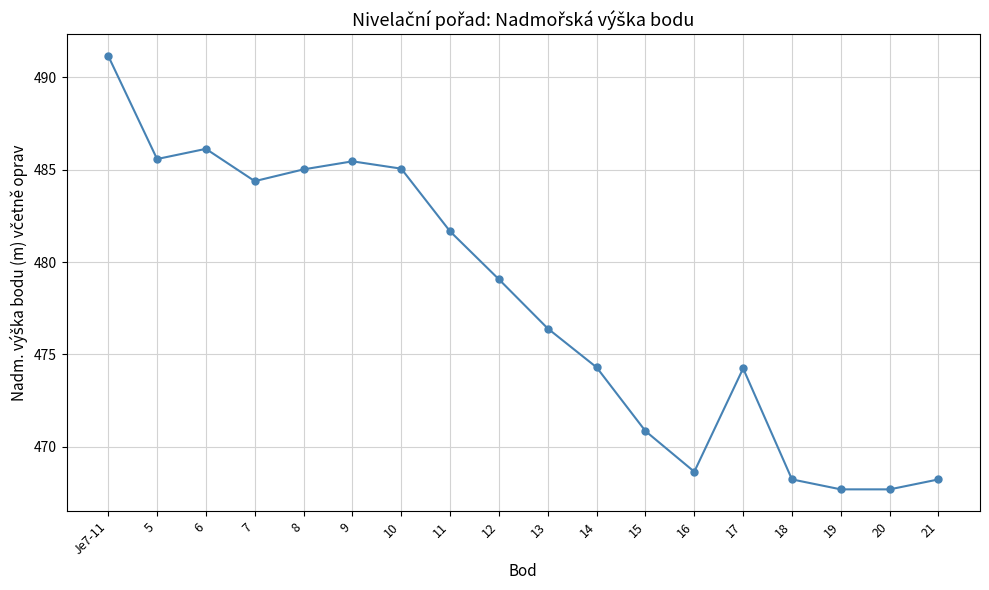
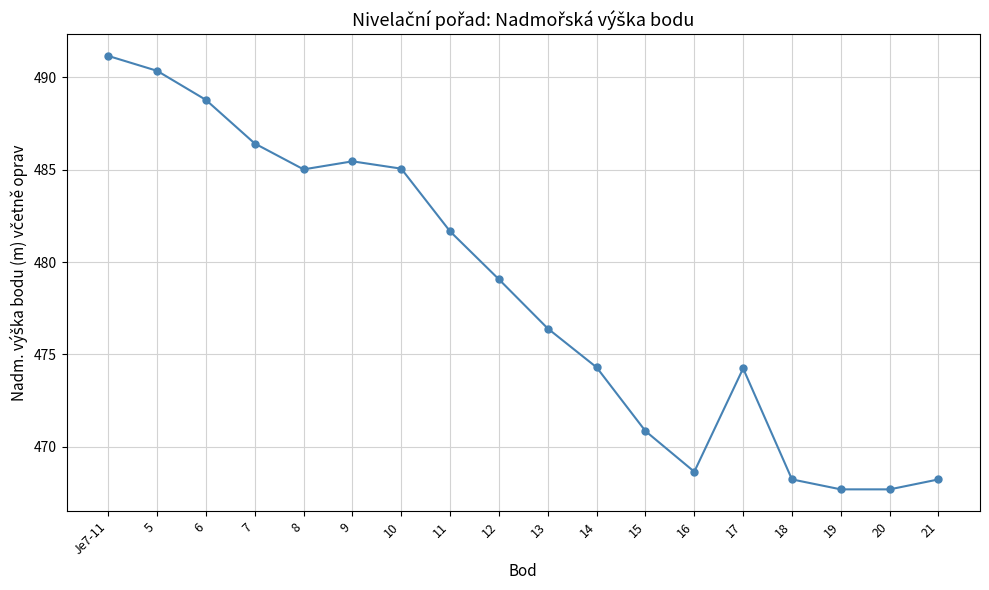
5: 485.6 -> 490.4
6: 486.1 -> 488.8
7: 484.4 -> 486.4
